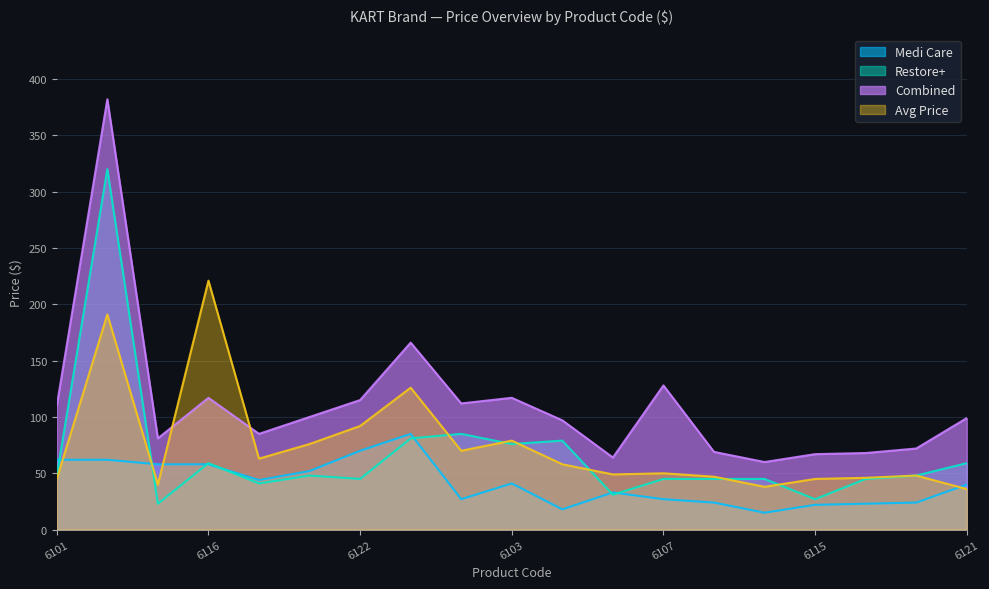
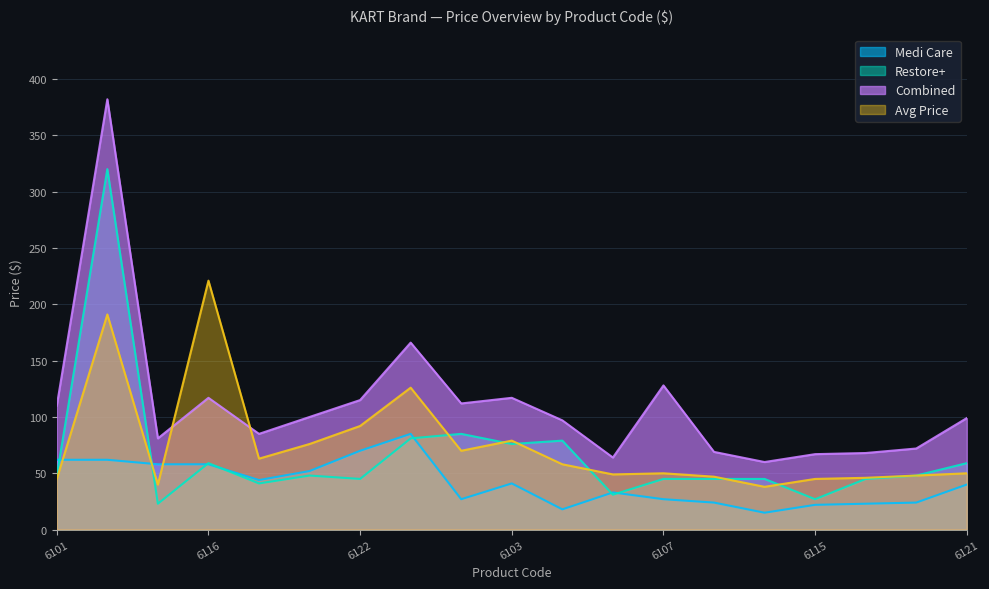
Avg Price, 6121: 36 -> 50
